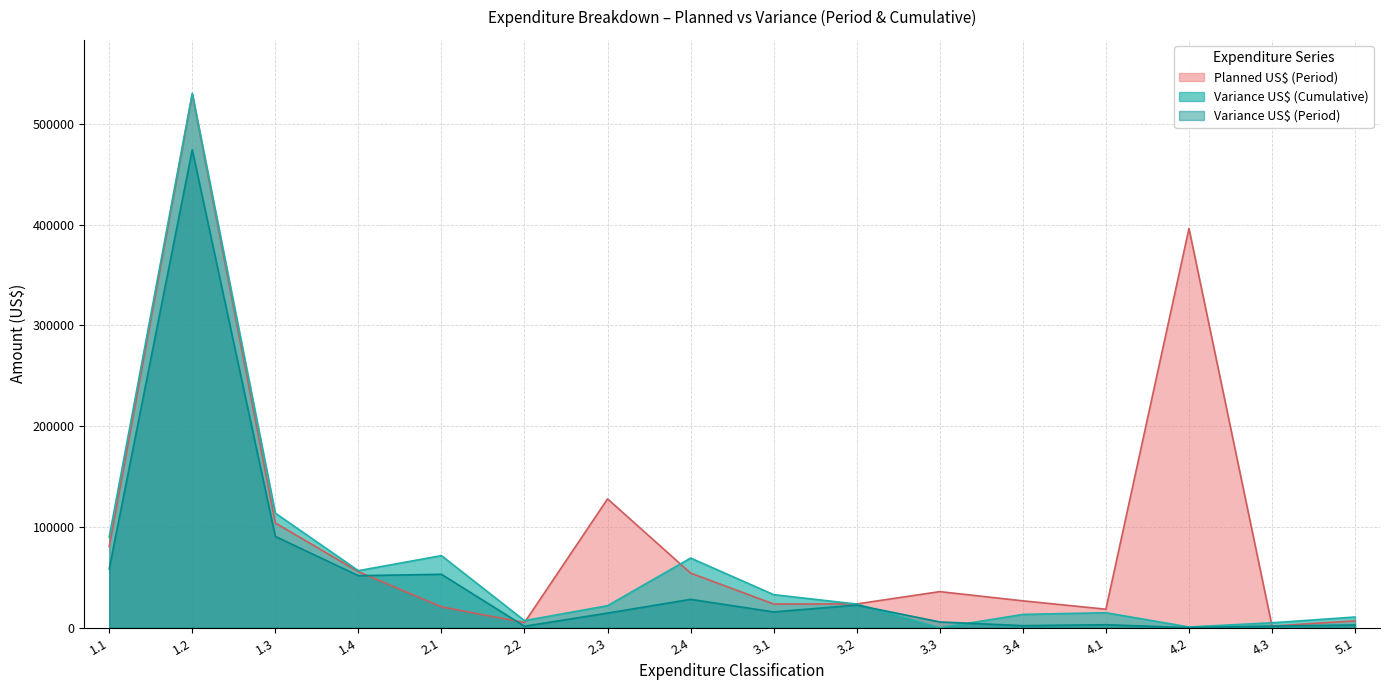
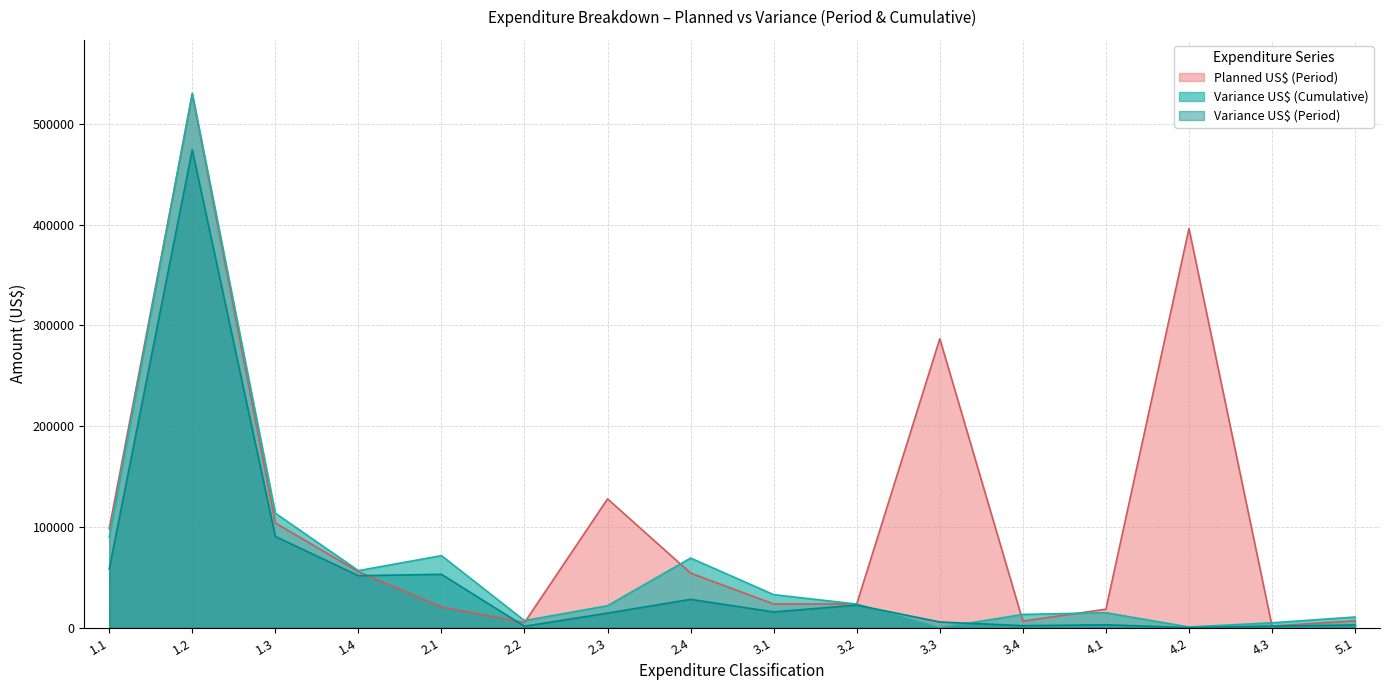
Planned US$ (Period), 1.1: 80000 -> 98000
Planned US$ (Period), 3.3: 36000 -> 287000
Planned US$ (Period), 3.4: 27000 -> 7000
